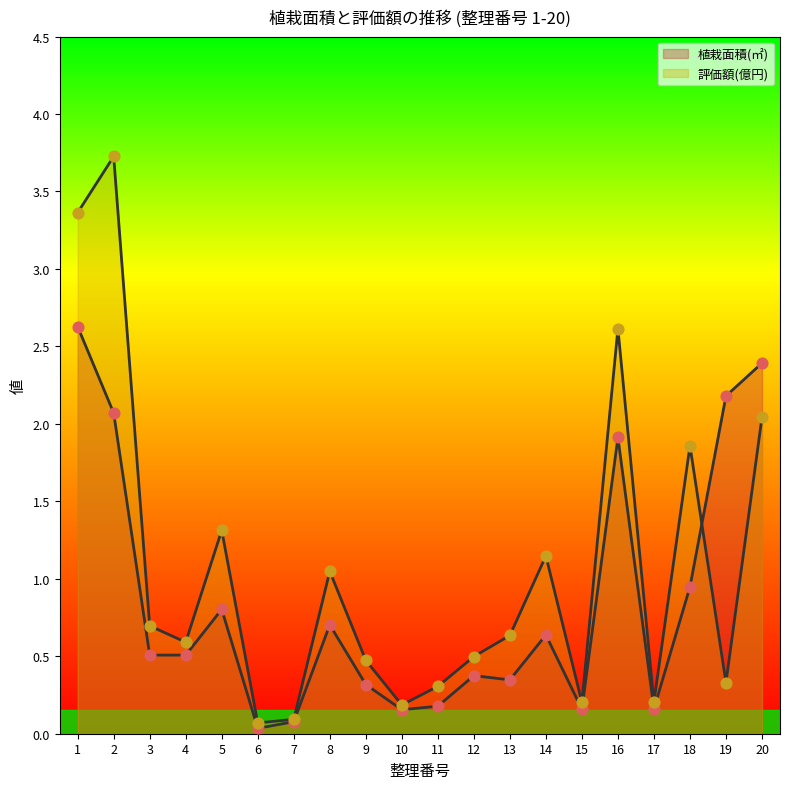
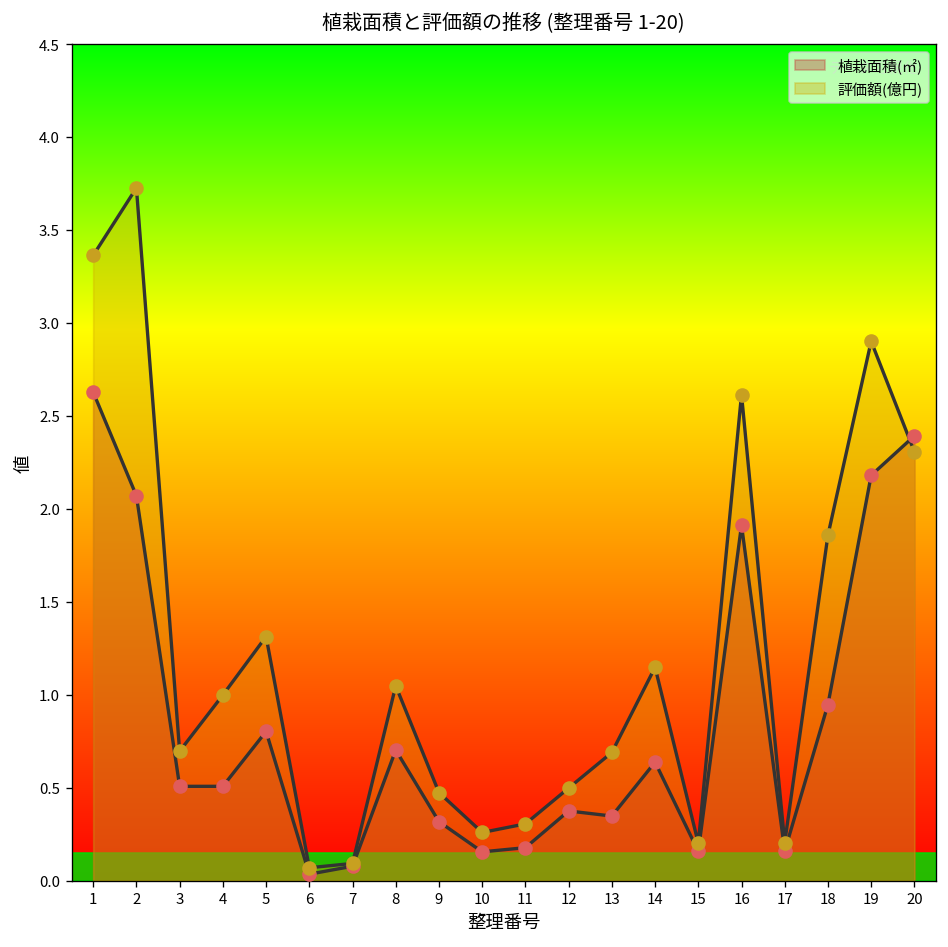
評価額(億円), 4: 0.59 -> 1.00
評価額(億円), 10: 0.19 -> 0.26
評価額(億円), 13: 0.63 -> 0.69
評価額(億円), 19: 0.33 -> 2.90
評価額(億円), 20: 2.04 -> 2.31
